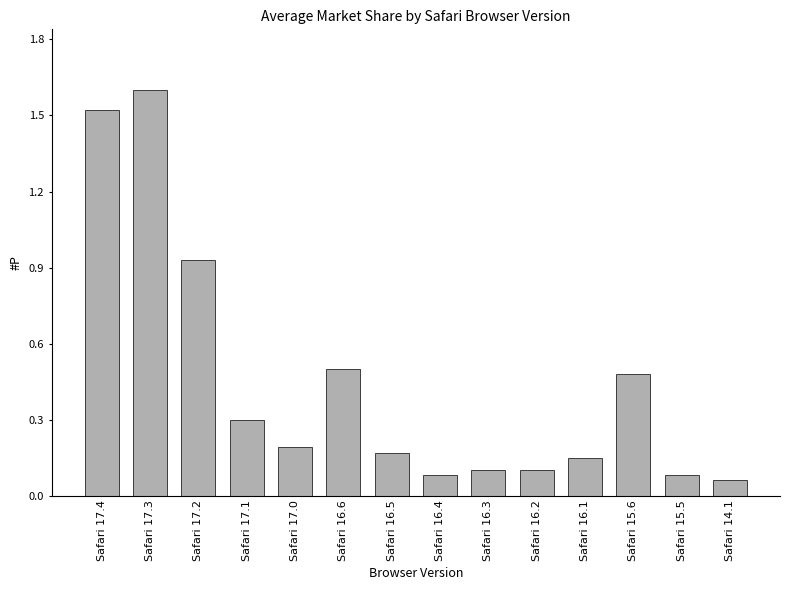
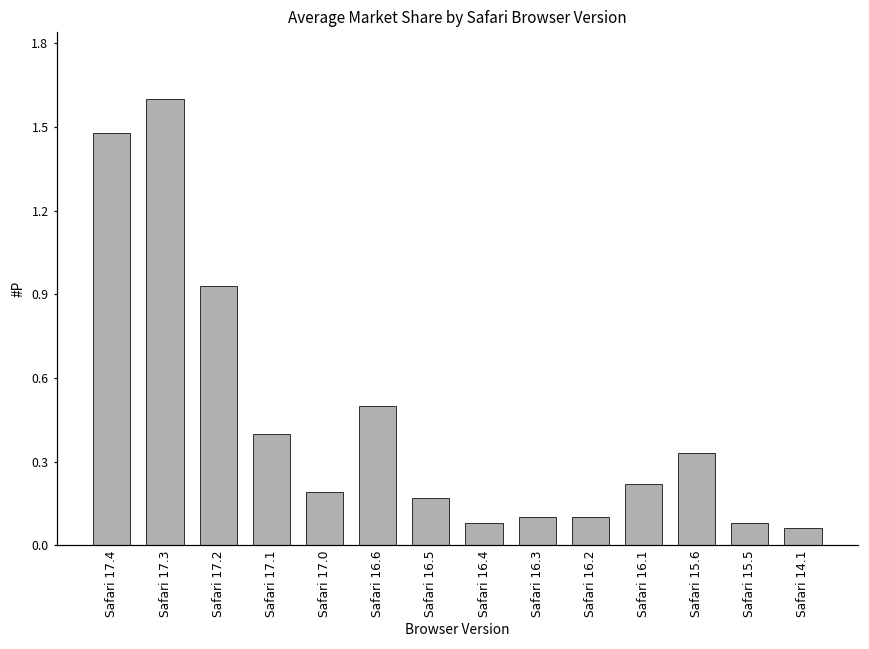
Safari 17.4: 1.52 -> 1.48
Safari 17.1: 0.3 -> 0.4
Safari 16.1: 0.15 -> 0.22
Safari 15.6: 0.48 -> 0.33
